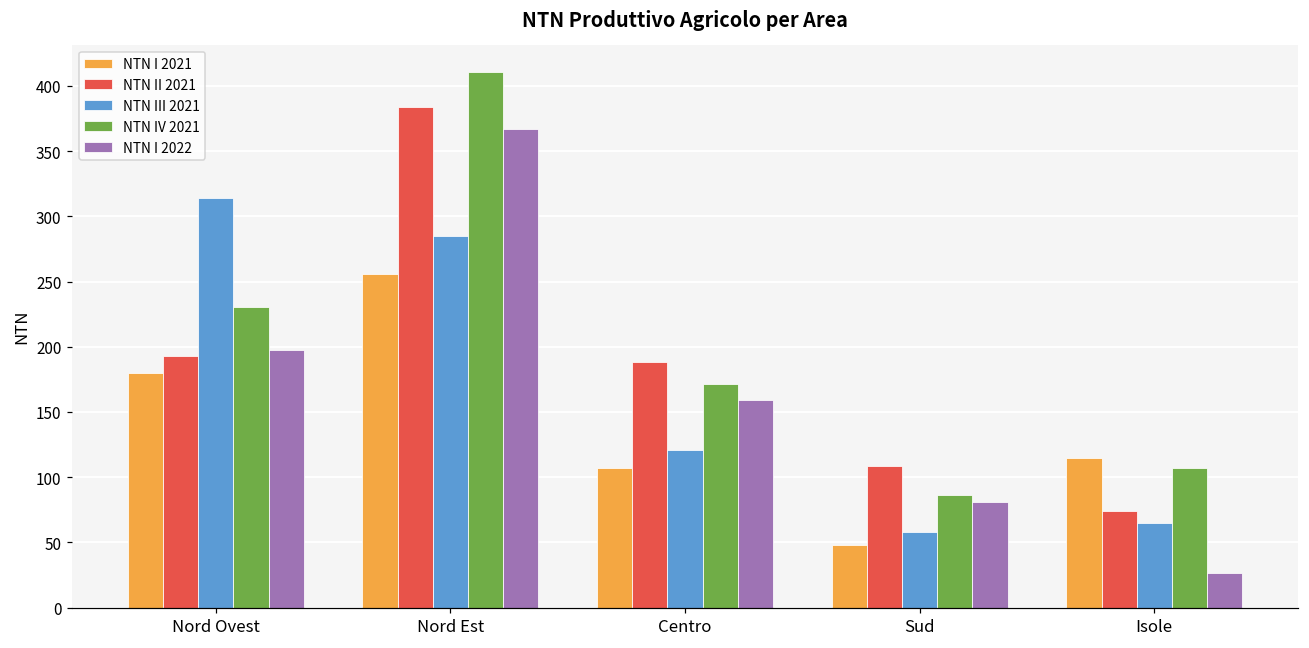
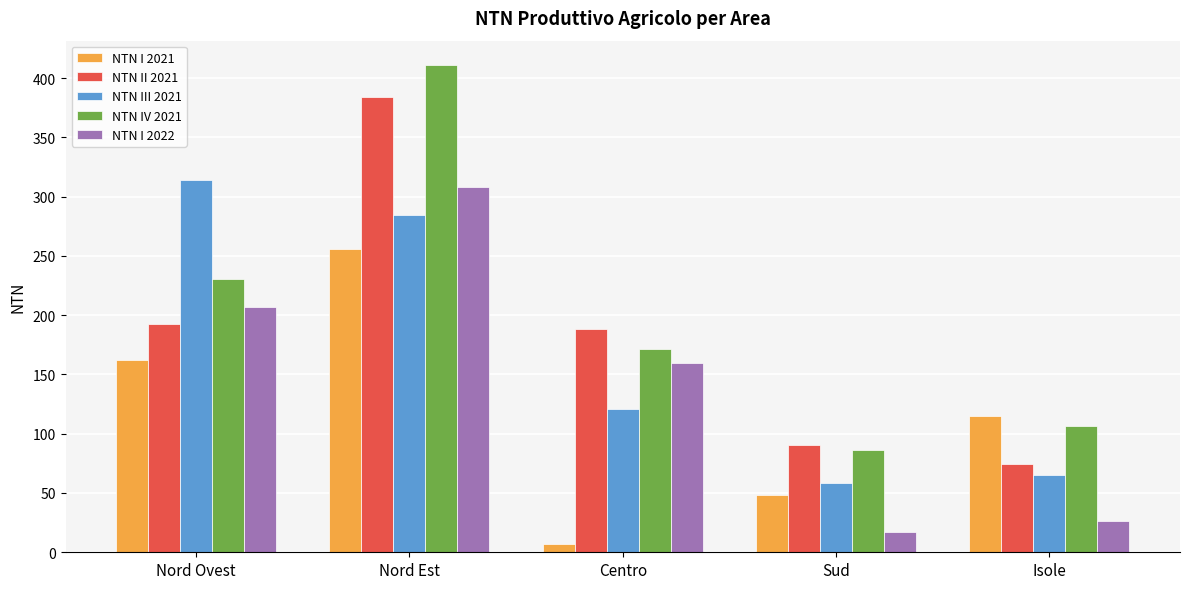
NTN I 2021, Nord Ovest: 180 -> 162
NTN I 2022, Nord Ovest: 198 -> 207
NTN I 2022, Nord Est: 367 -> 308
NTN I 2021, Centro: 107 -> 7
NTN II 2021, Sud: 108 -> 91
NTN I 2022, Sud: 81 -> 17
